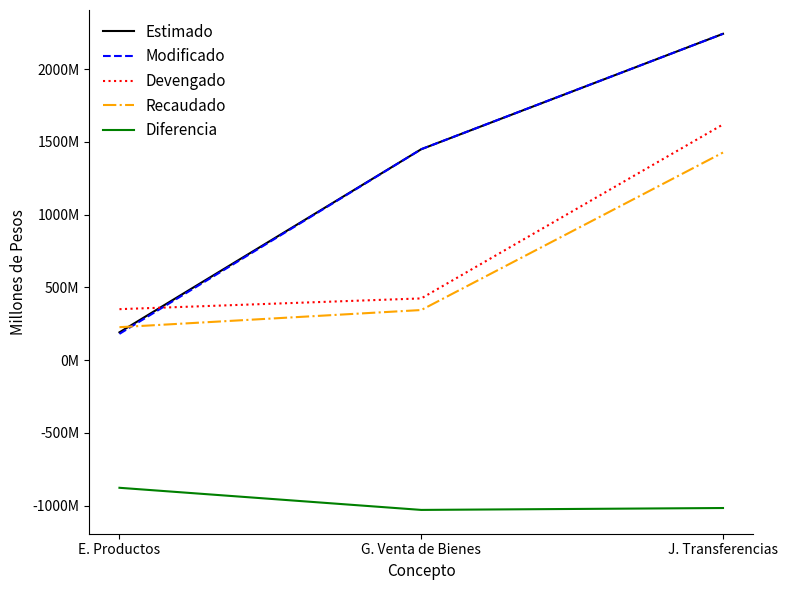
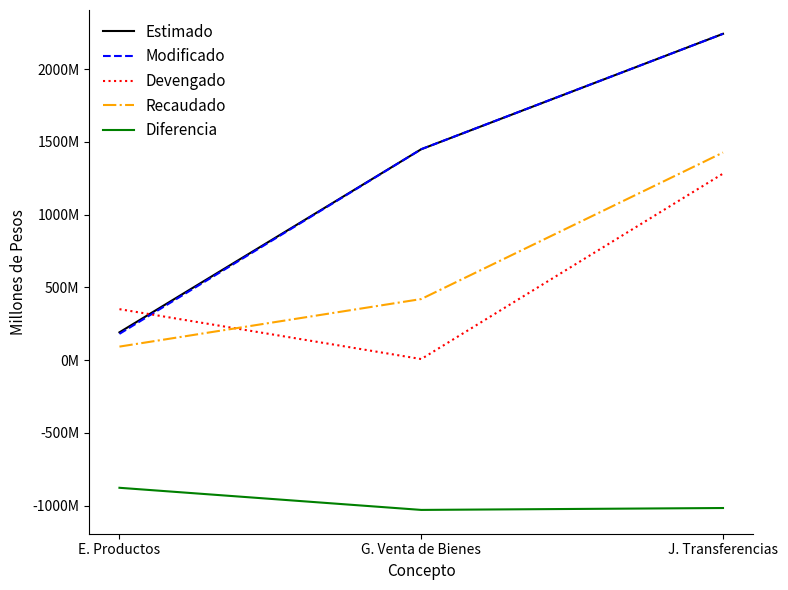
Recaudado, E. Productos: 230000000 -> 90000000
Devengado, G. Venta de Bienes: 420000000 -> 10000000
Recaudado, G. Venta de Bienes: 340000000 -> 420000000
Devengado, J. Transferencias: 1620000000 -> 1280000000
